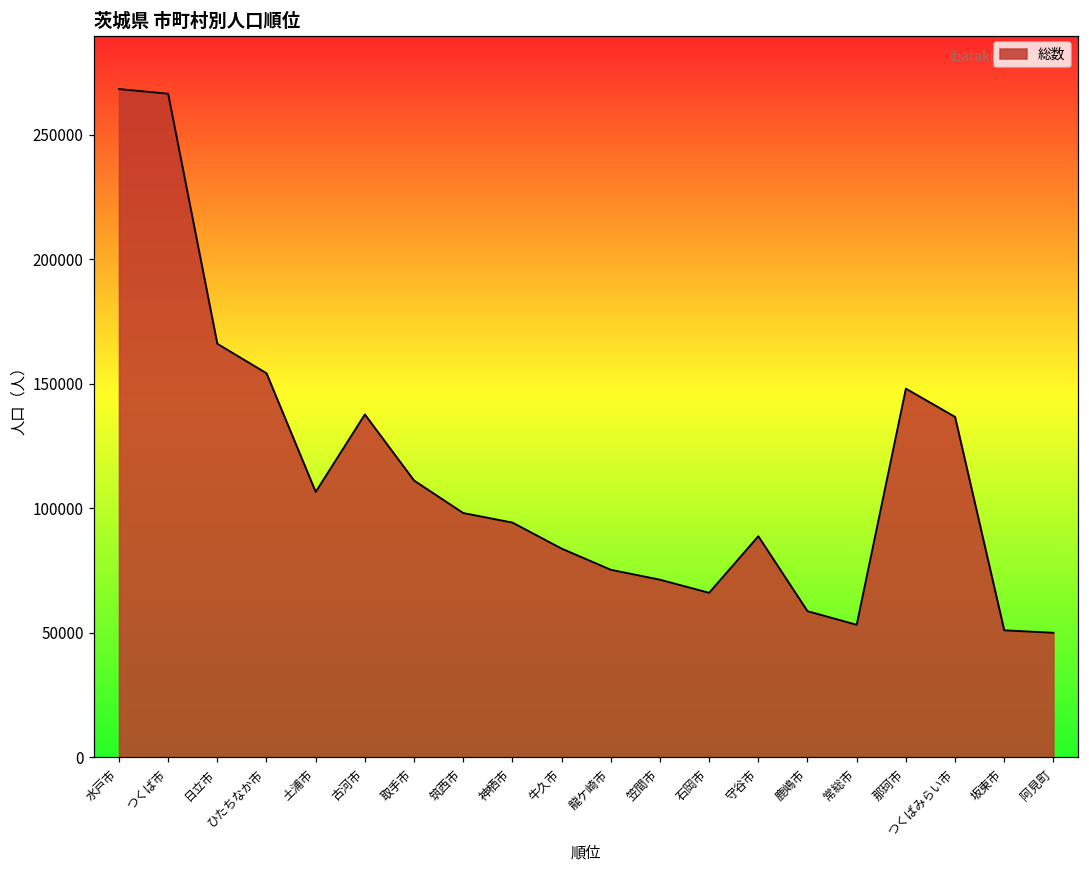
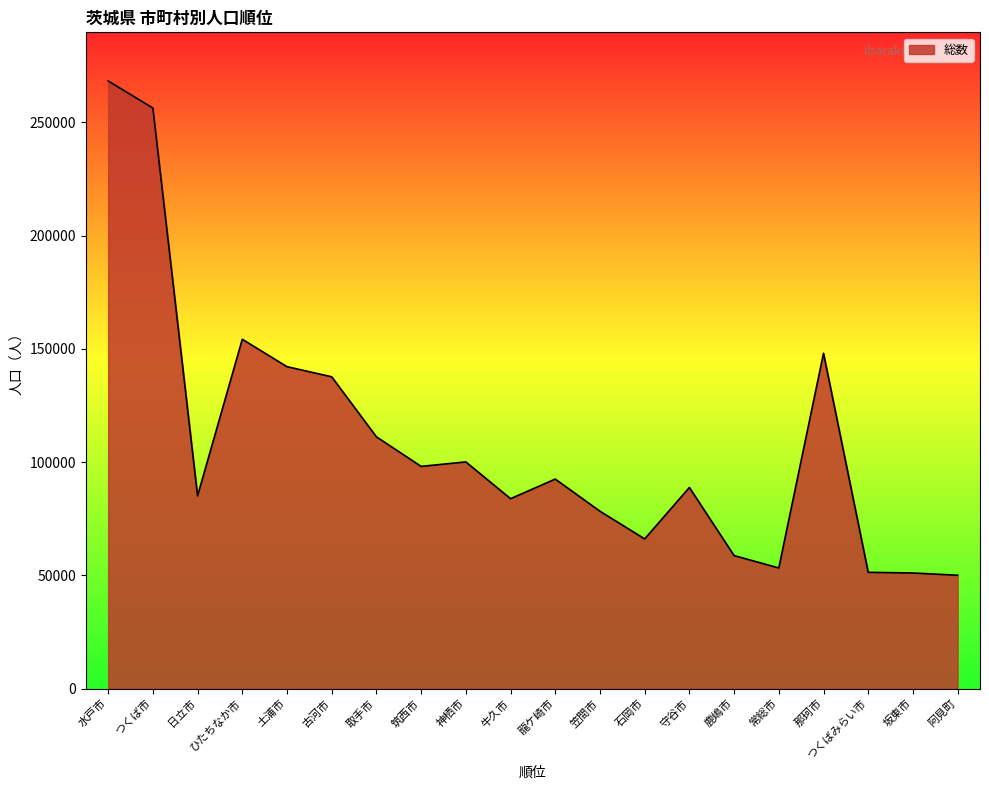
つくば市: 266000 -> 256000
日立市: 166000 -> 85000
土浦市: 107000 -> 142000
神栖市: 94000 -> 100000
龍ケ崎市: 75000 -> 92000
笠間市: 71000 -> 78000
つくばみらい市: 137000 -> 51000
